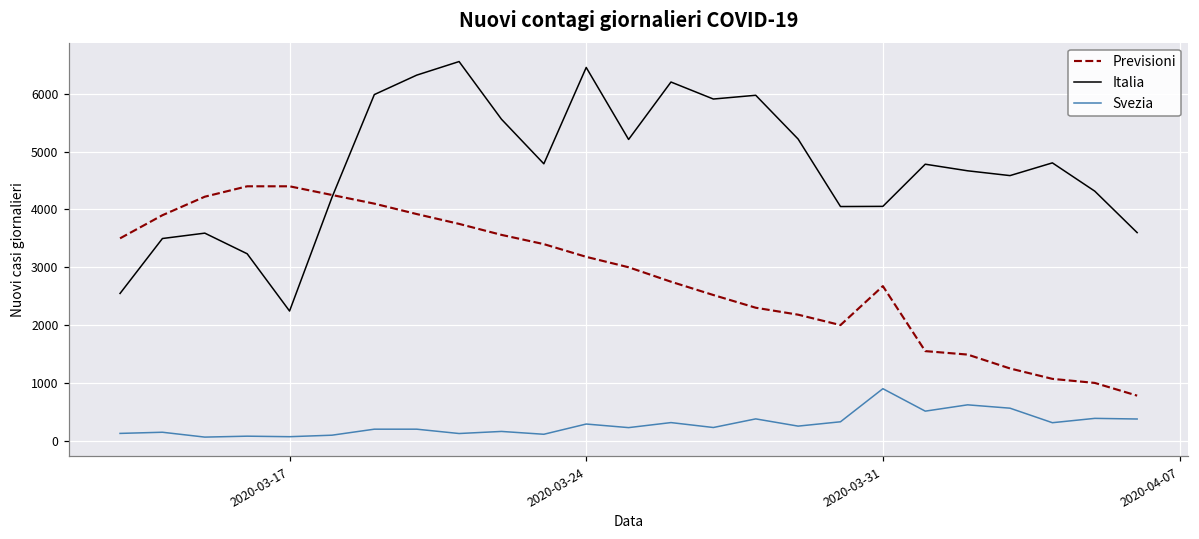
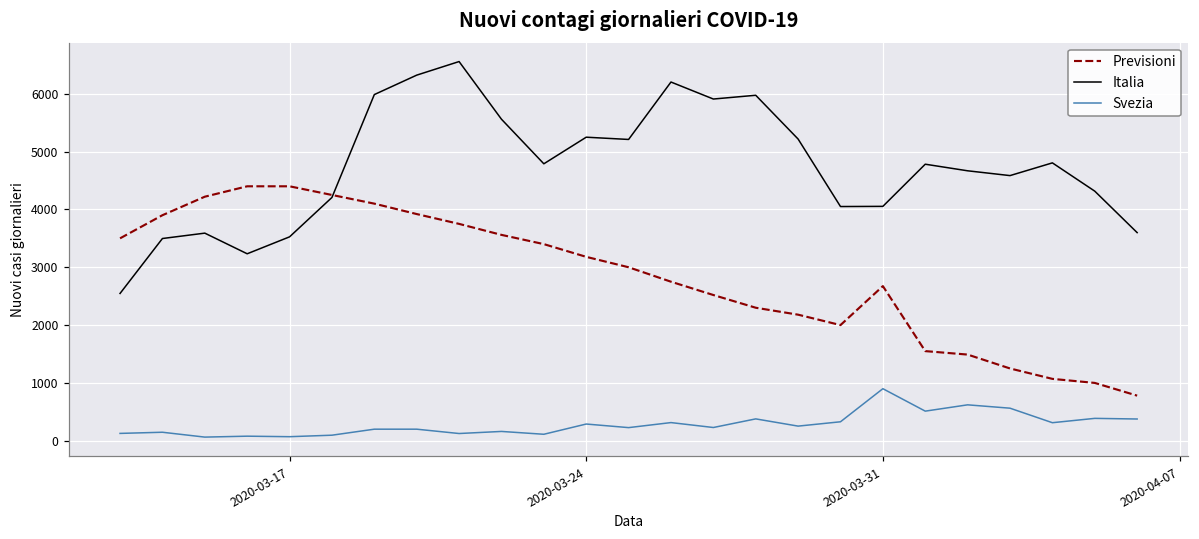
Italia, 2020-03-17: 2200 -> 3500
Italia, 2020-03-24: 6500 -> 5200
